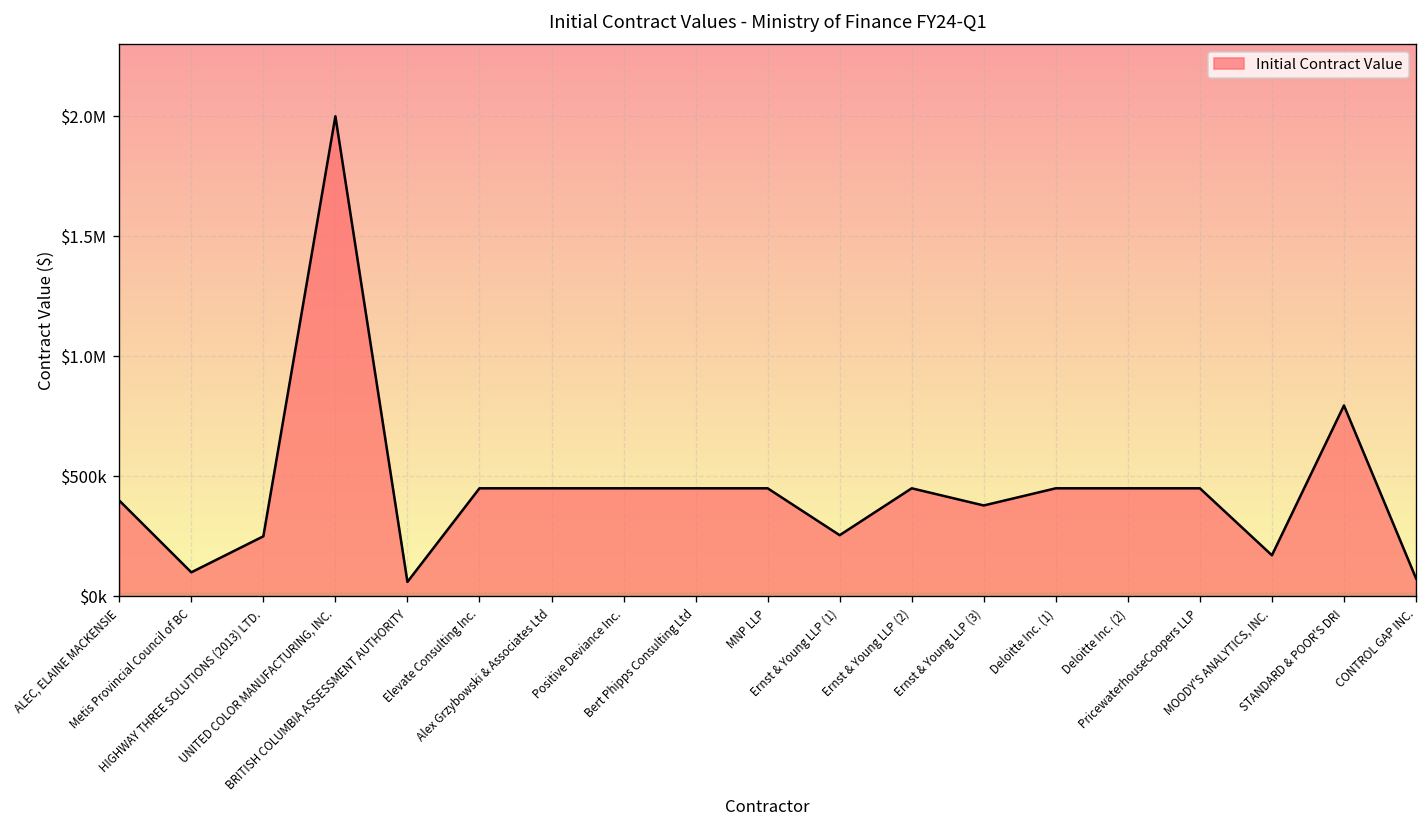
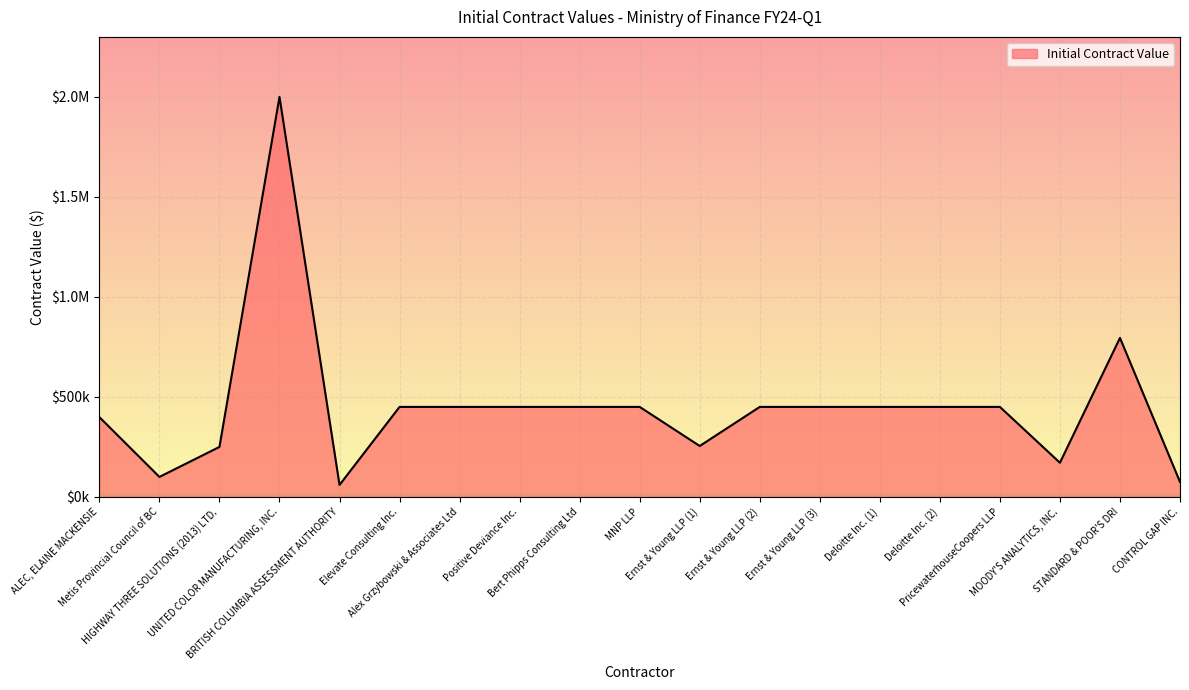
Ernst & Young LLP (3): $380000 -> $450000
